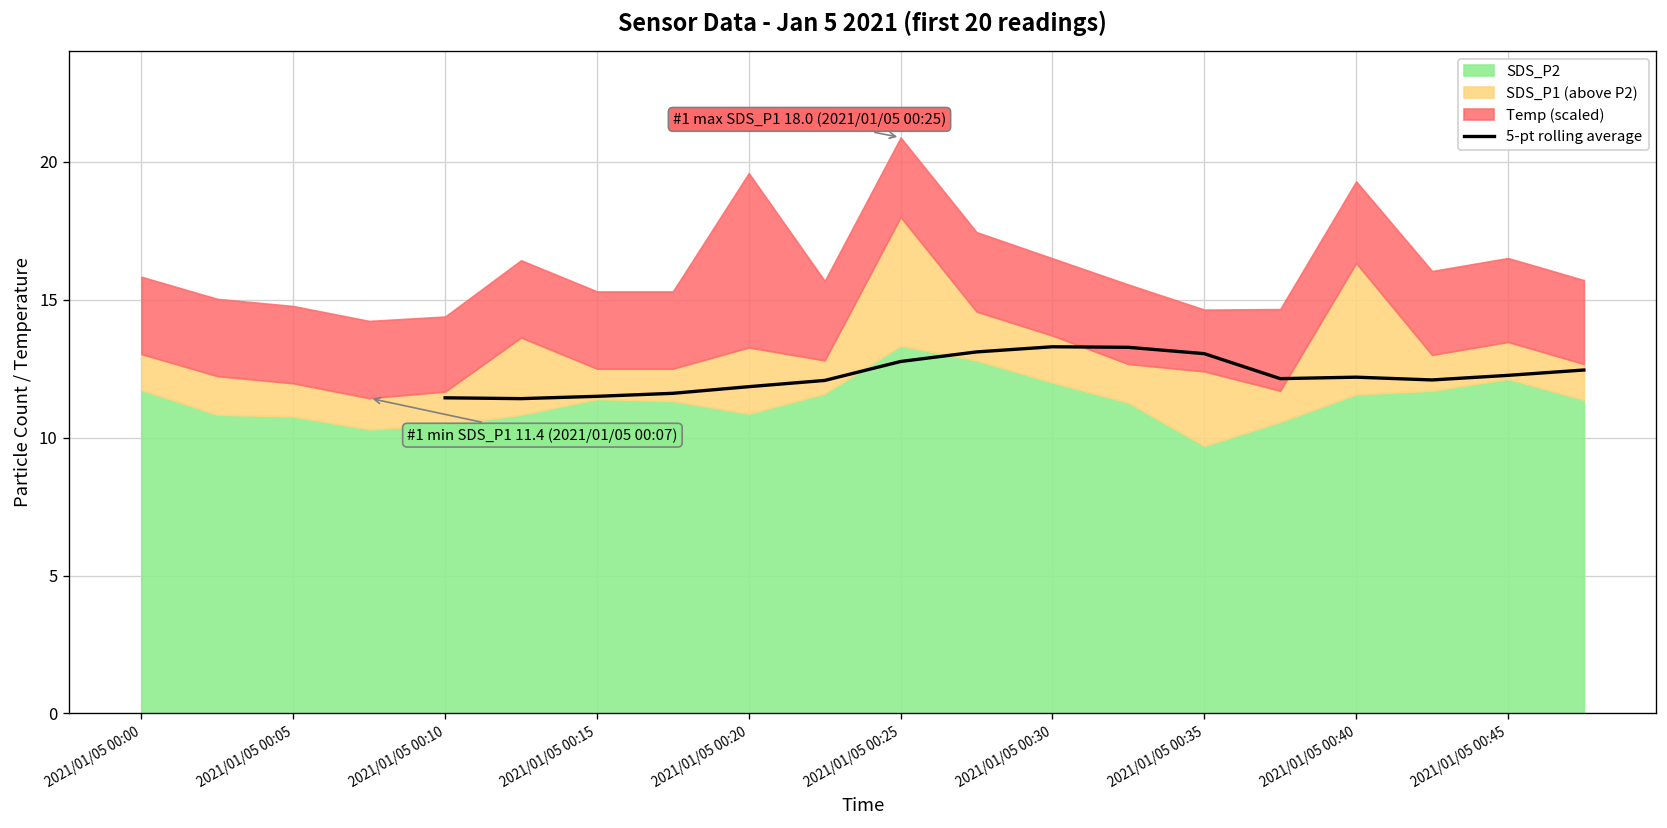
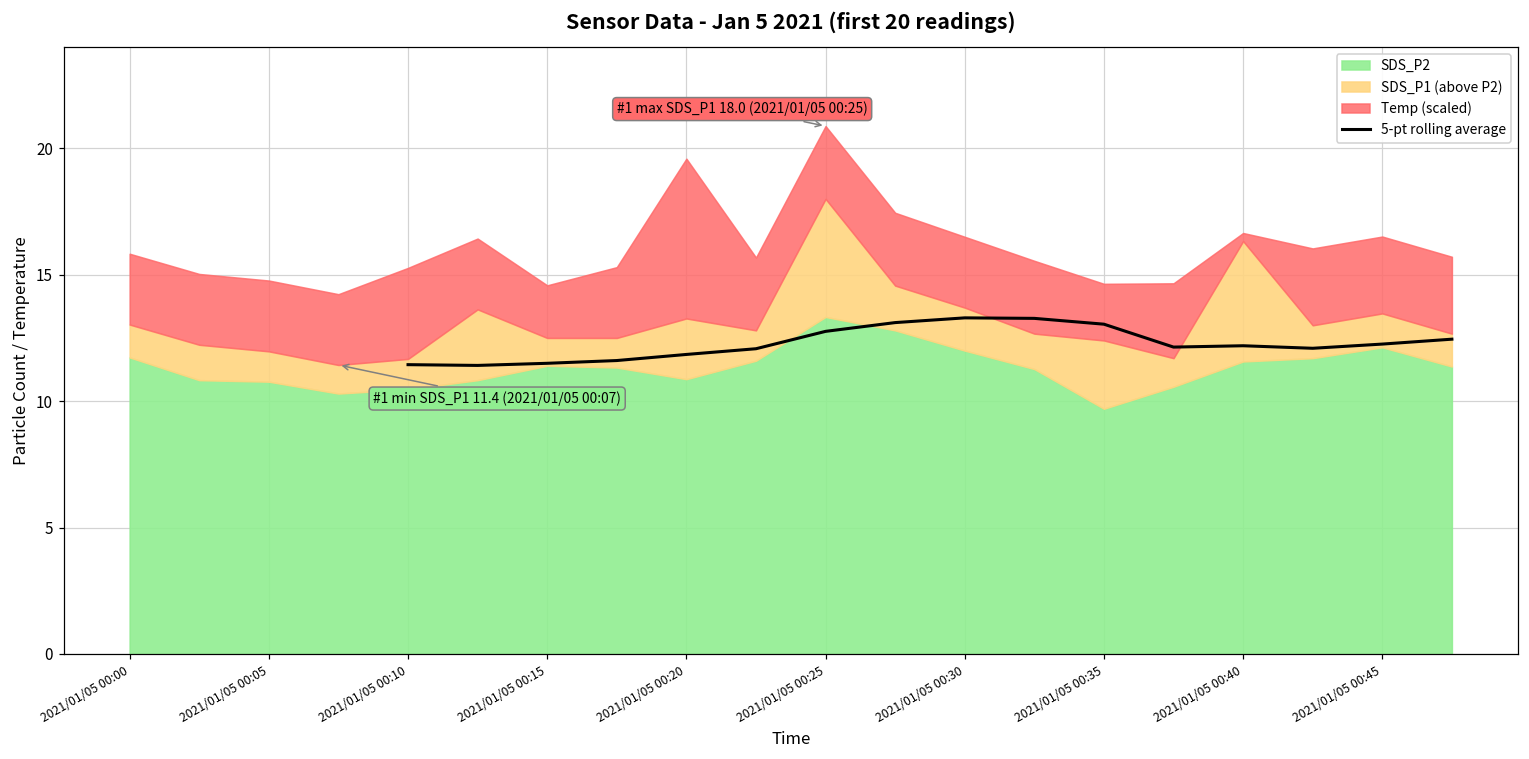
Temp (scaled), 2021/01/05 00:10: 2.7 -> 3.6
Temp (scaled), 2021/01/05 00:15: 2.8 -> 2.1
Temp (scaled), 2021/01/05 00:40: 3.0 -> 0.3
